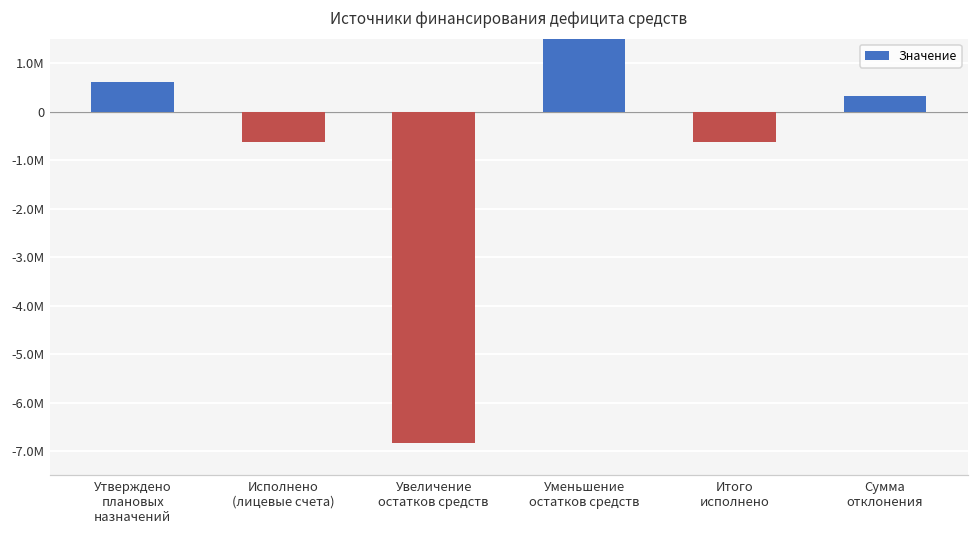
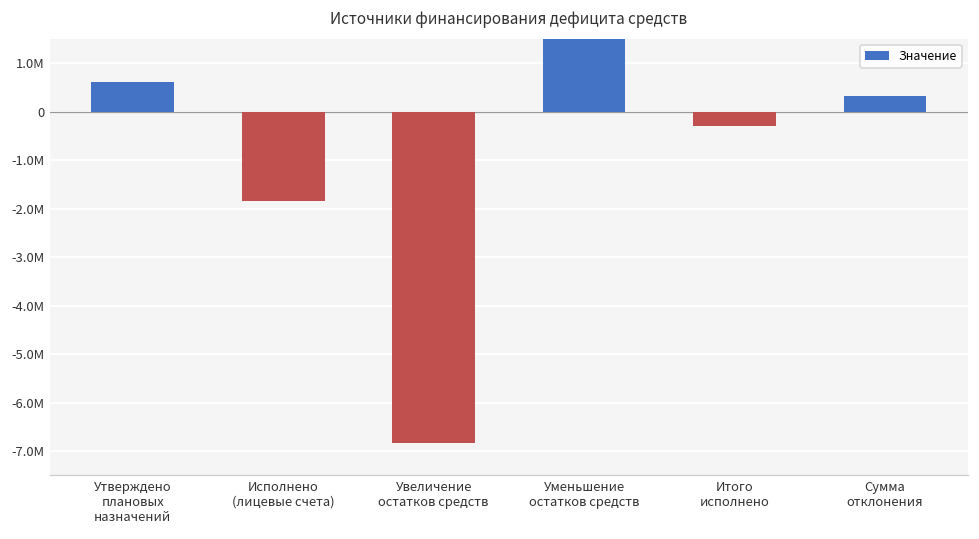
Исполнено (лицевые счета): -600000 -> -1900000
Итого исполнено: -600000 -> -300000
